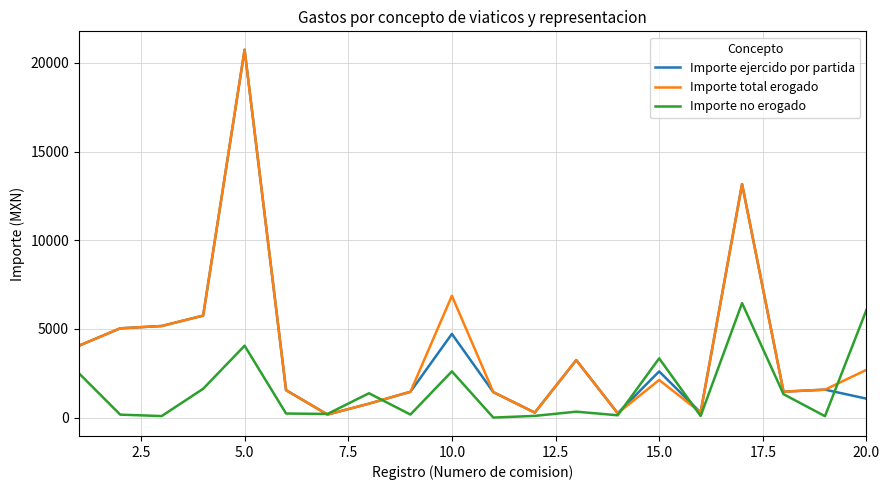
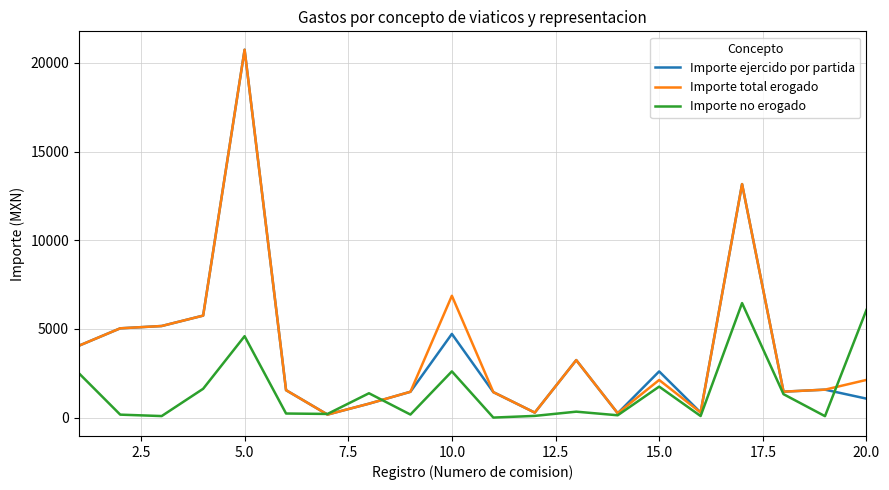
Importe no erogado, 5.0: 4100 -> 4600
Importe no erogado, 15.0: 3300 -> 1700
Importe total erogado, 20.0: 2700 -> 2100
